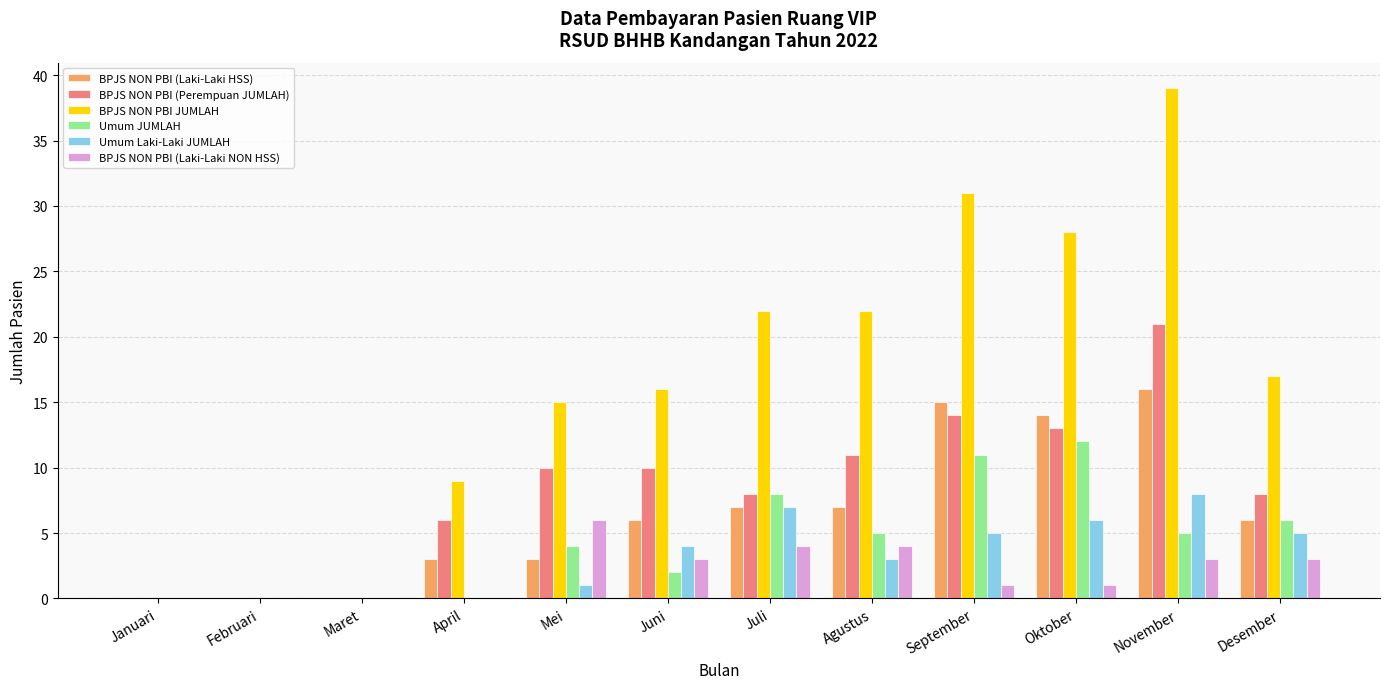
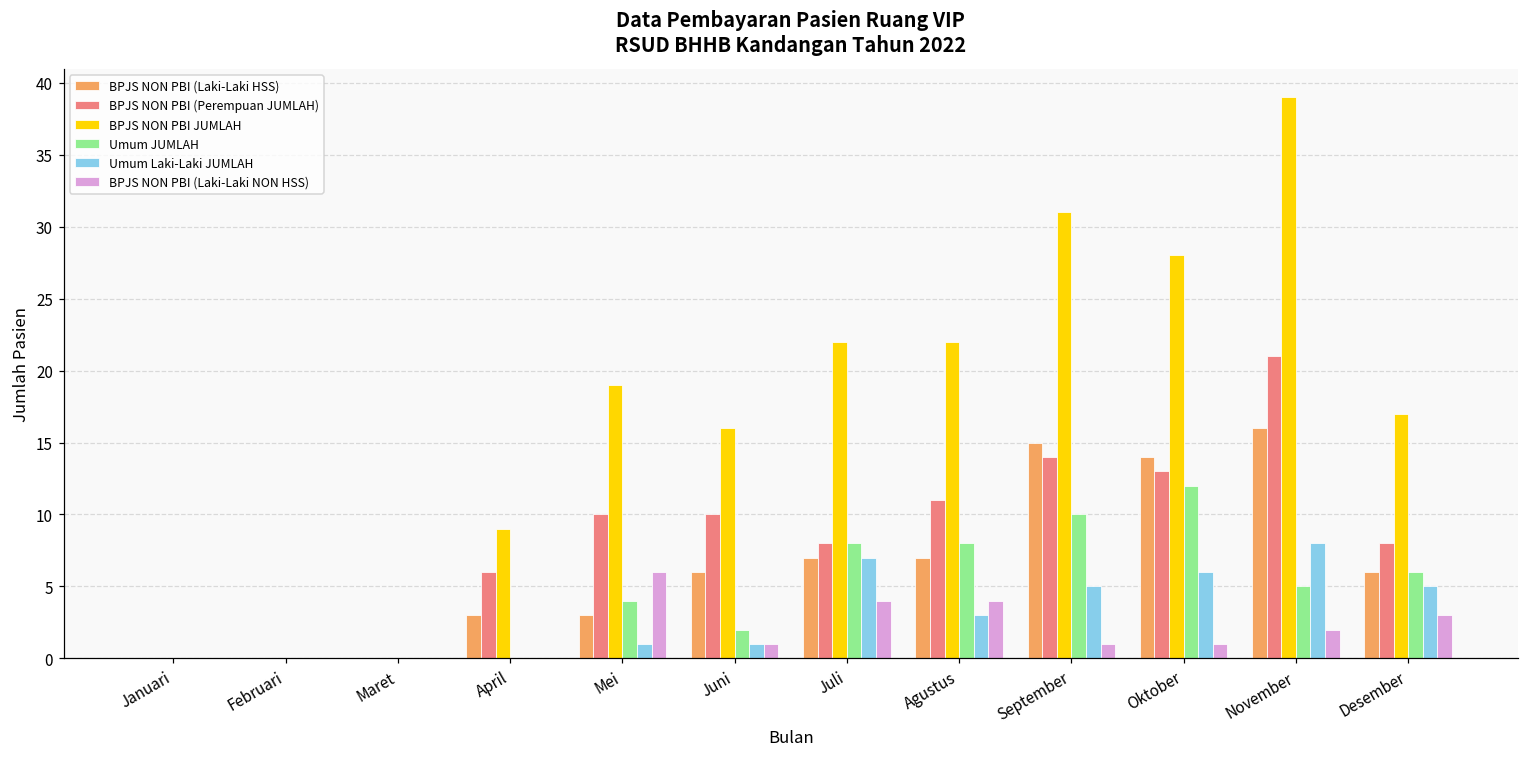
BPJS NON PBI JUMLAH, Mei: 15 -> 19
Umum Laki-Laki JUMLAH, Juni: 4 -> 1
BPJS NON PBI (Laki-Laki NON HSS), Juni: 3 -> 1
Umum JUMLAH, Agustus: 5 -> 8
Umum JUMLAH, September: 11 -> 10
BPJS NON PBI (Laki-Laki NON HSS), November: 3 -> 2
